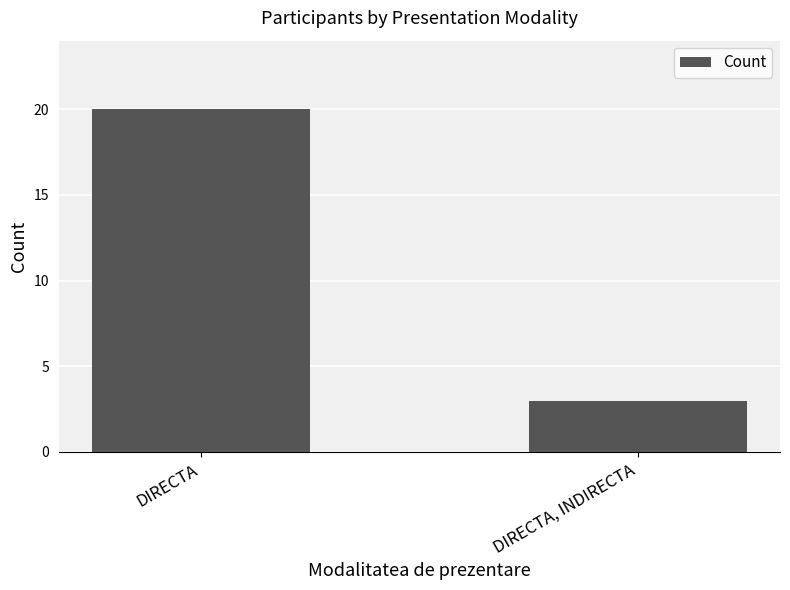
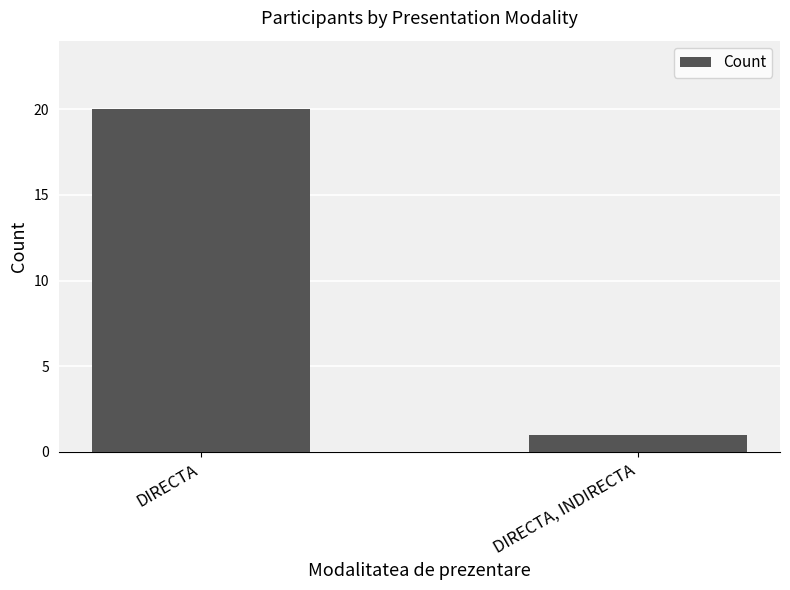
DIRECTA, INDIRECTA: 3 -> 1
